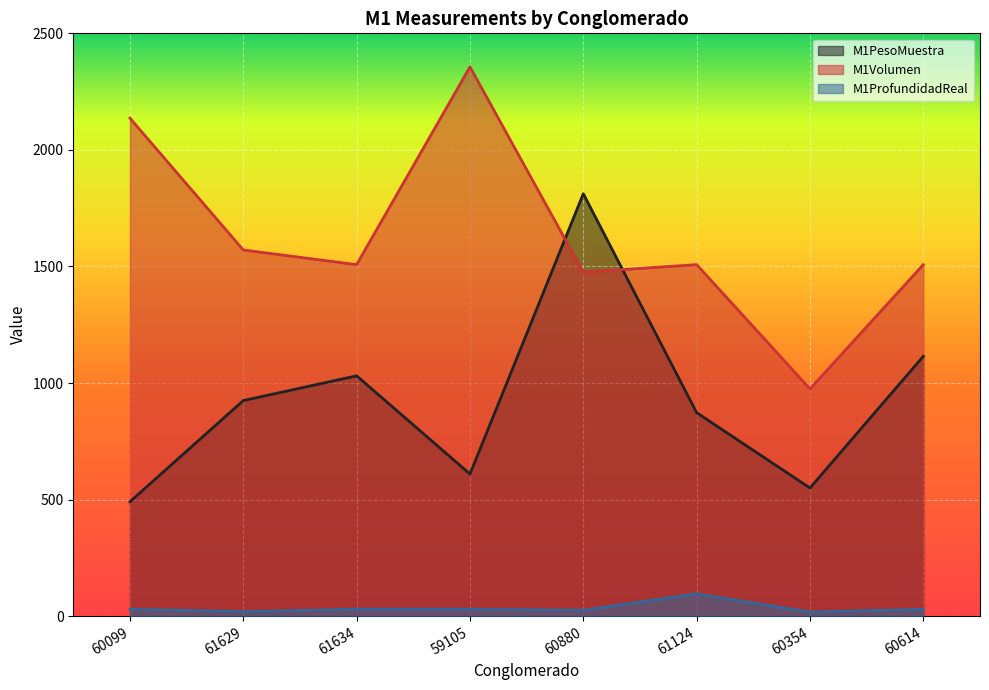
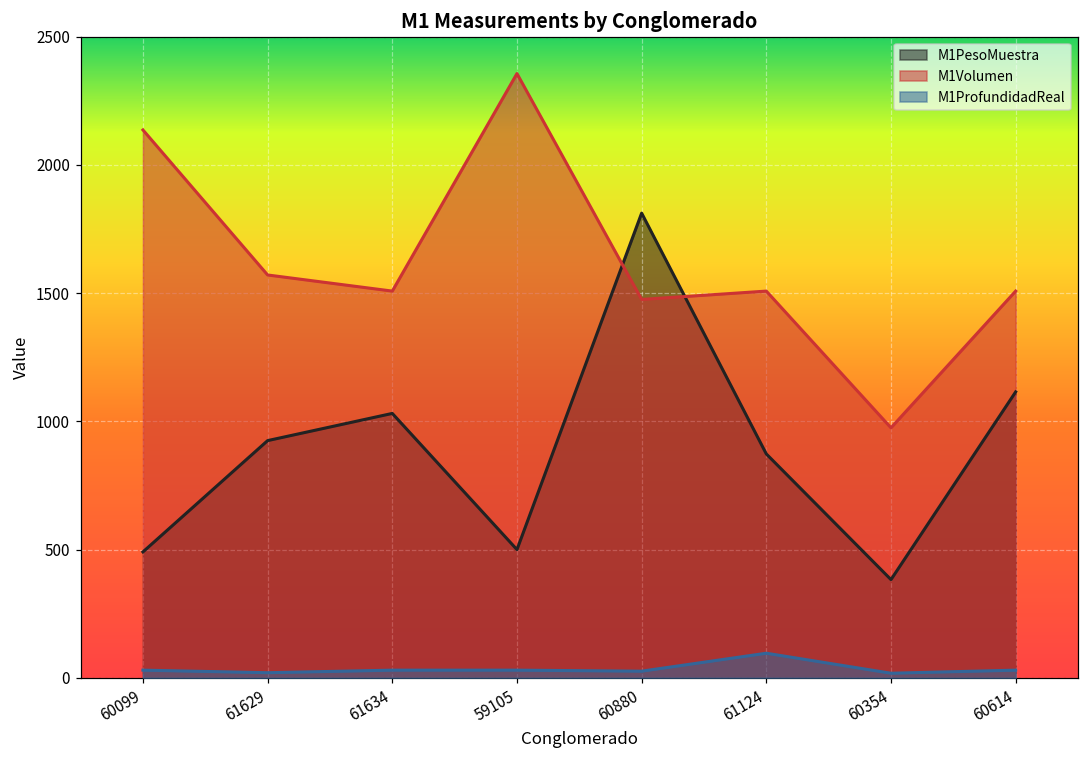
M1PesoMuestra, 59105: 610 -> 500
M1PesoMuestra, 60354: 550 -> 380
